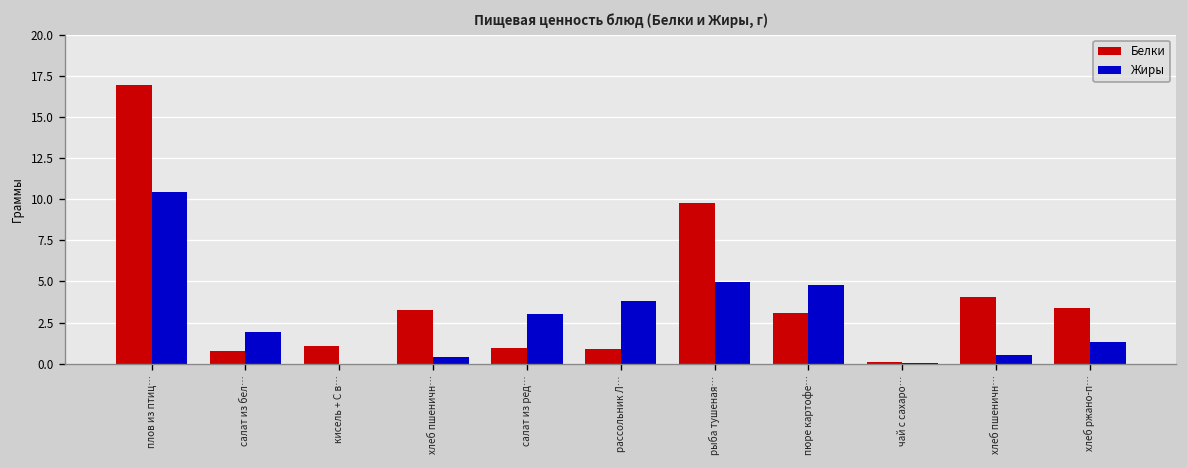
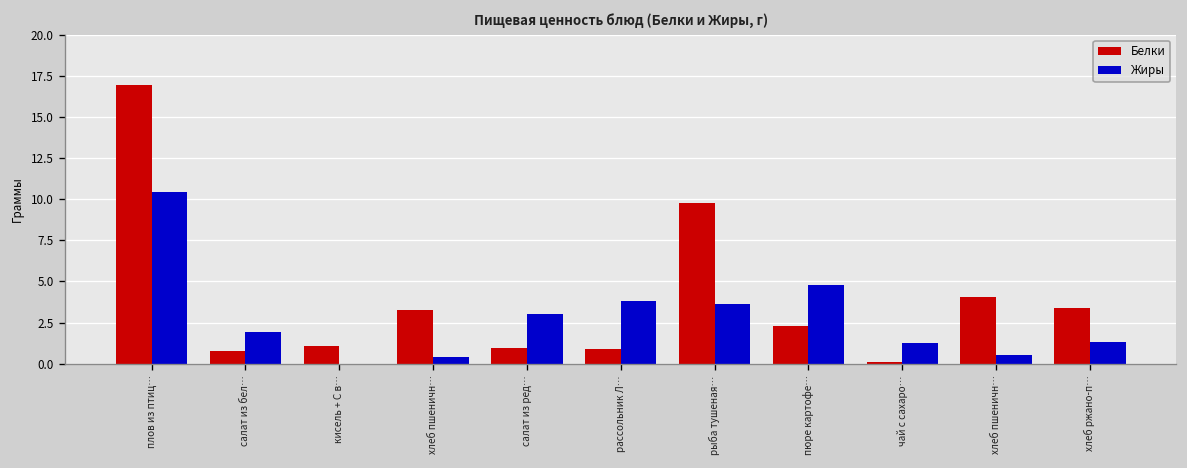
Жиры, рыба тушеная…: 5.0 -> 3.6
Белки, пюре картофе…: 3.1 -> 2.3
Жиры, чай с сахаро…: 0.0 -> 1.3
